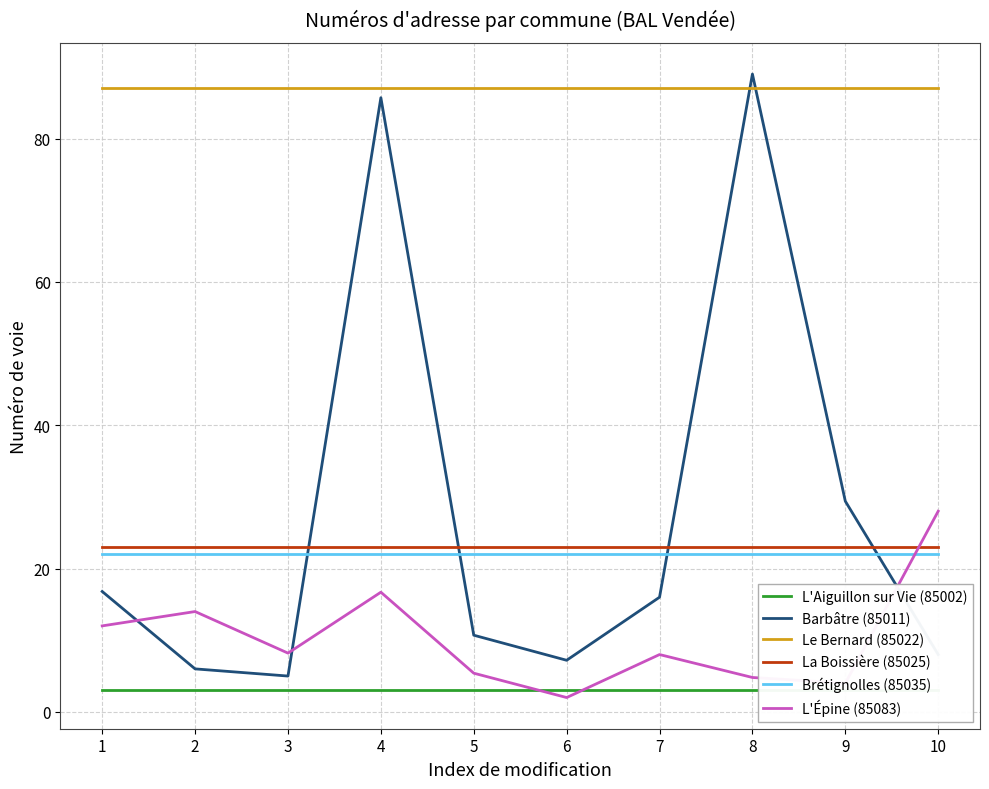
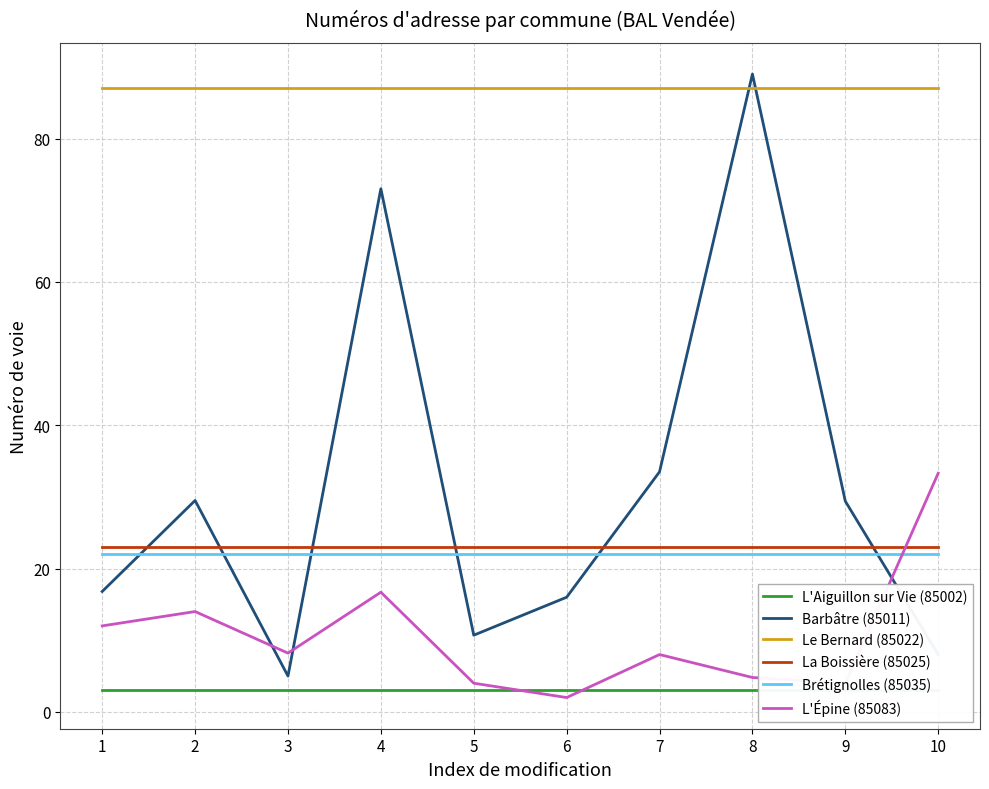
Barbâtre (85011), 2: 6 -> 30
Barbâtre (85011), 4: 86 -> 73
L'Épine (85083), 5: 5 -> 4
Barbâtre (85011), 6: 7 -> 16
Barbâtre (85011), 7: 16 -> 34
L'Épine (85083), 10: 28 -> 33
